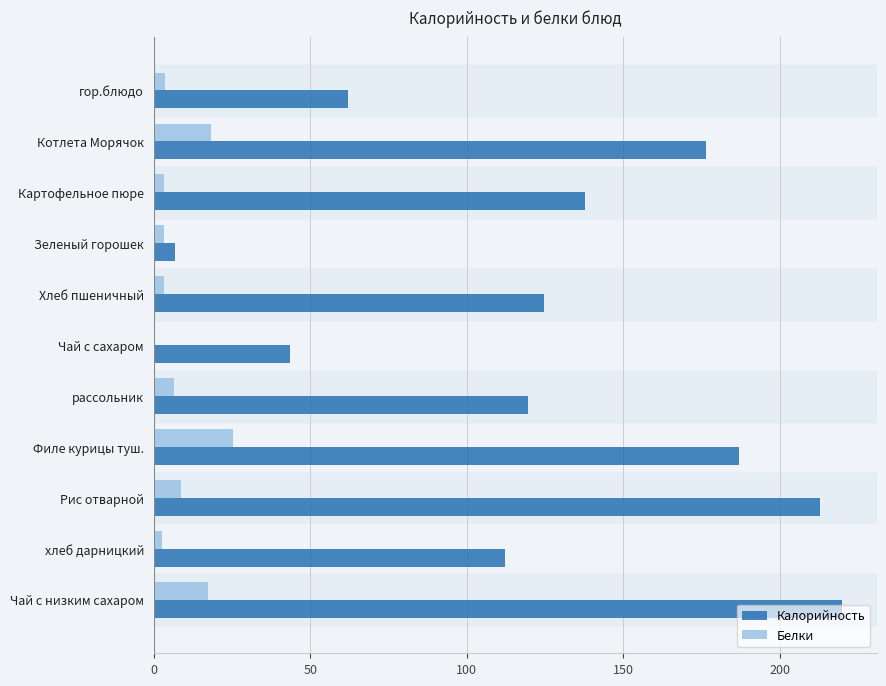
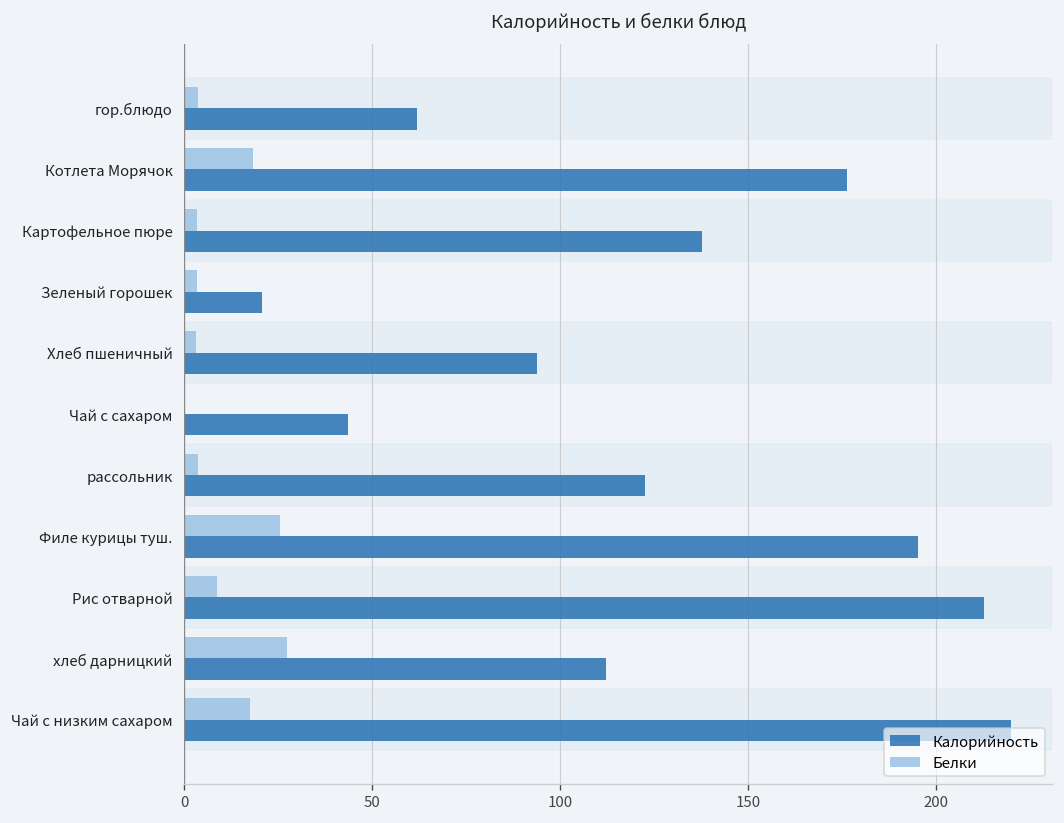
Калорийность, Зеленый горошек: 7 -> 21
Калорийность, Хлеб пшеничный: 125 -> 94
Белки, рассольник: 6 -> 4
Калорийность, рассольник: 119 -> 123
Калорийность, Филе курицы туш.: 187 -> 195
Белки, хлеб дарницкий: 3 -> 27
